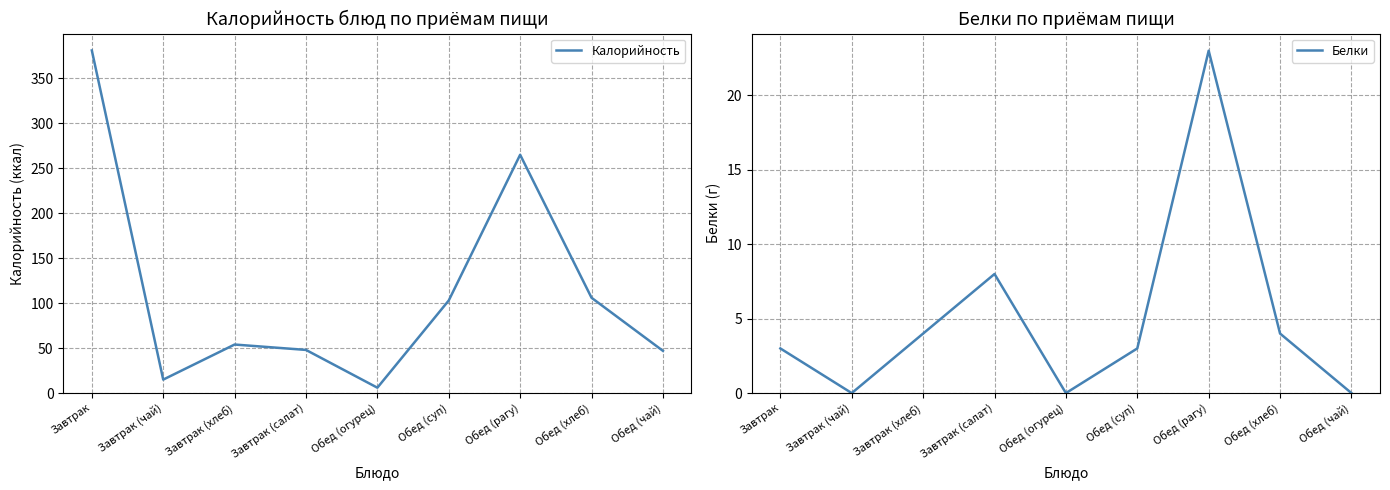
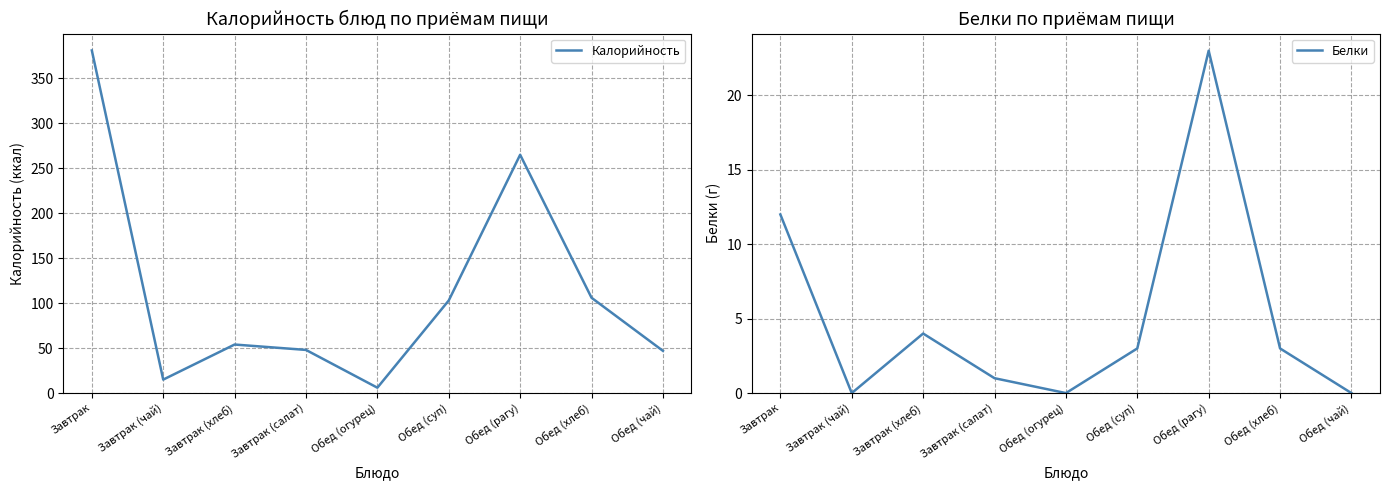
Белки по приёмам пищи, Завтрак: 3 -> 12
Белки по приёмам пищи, Завтрак (салат): 8 -> 1
Белки по приёмам пищи, Обед (хлеб): 4 -> 3
